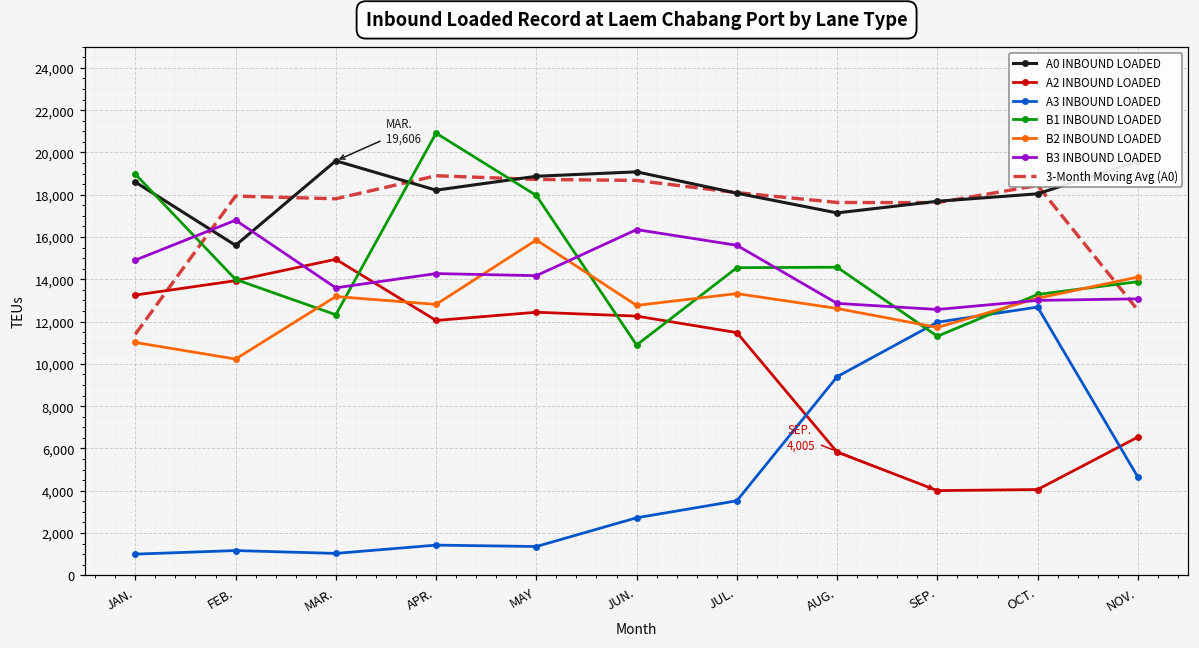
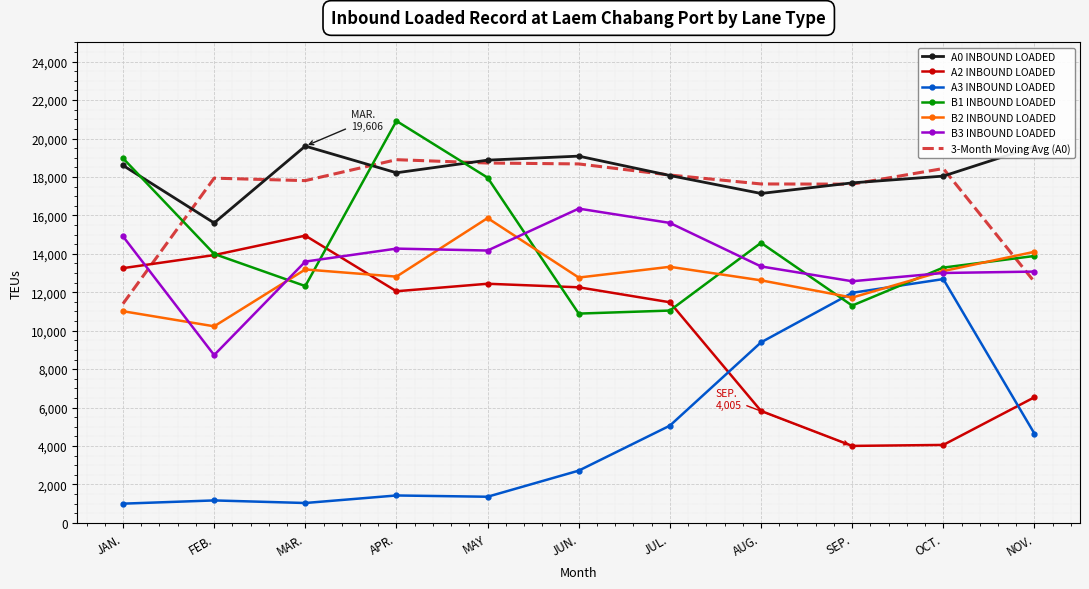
B3 INBOUND LOADED, FEB.: 16,800 -> 8,700
A3 INBOUND LOADED, JUL.: 3,500 -> 5,100
B1 INBOUND LOADED, JUL.: 14,500 -> 11,000
B3 INBOUND LOADED, AUG.: 12,900 -> 13,300
